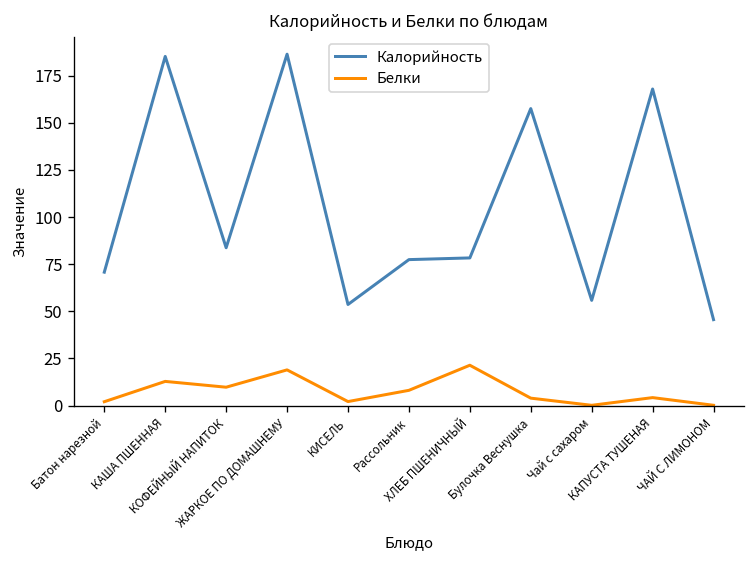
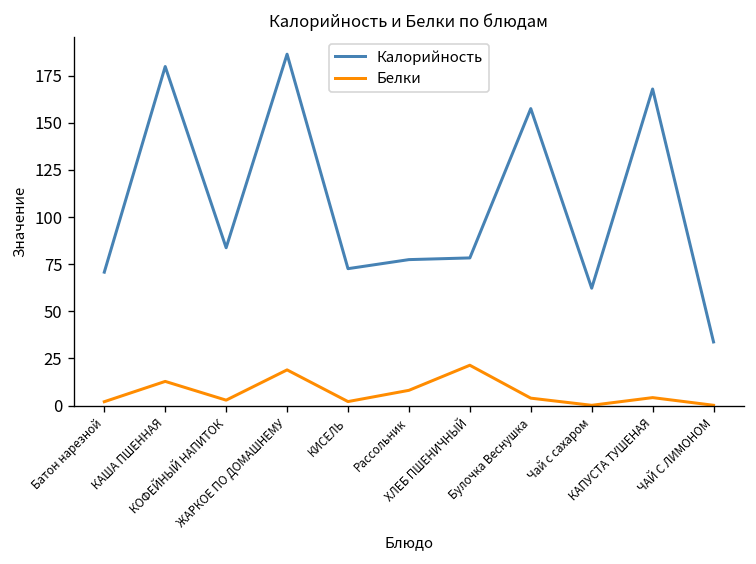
Калорийность, КАША ПШЕННАЯ: 185 -> 180
Белки, КОФЕЙНЫЙ НАПИТОК: 10 -> 3
Калорийность, КИСЕЛЬ: 54 -> 73
Калорийность, Чай с сахаром: 56 -> 62
Калорийность, ЧАЙ С ЛИМОНОМ: 46 -> 34
